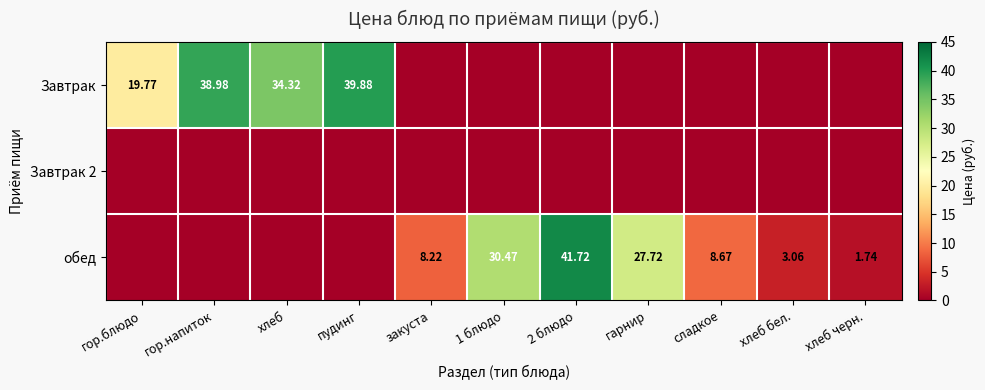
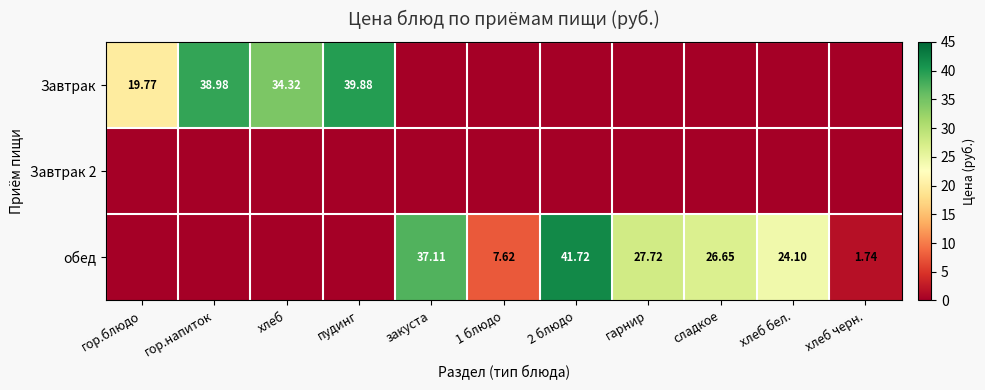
обед, закуста: 8.22 -> 37.11
обед, 1 блюдо: 30.47 -> 7.62
обед, сладкое: 8.67 -> 26.65
обед, хлеб бел.: 3.06 -> 24.10
